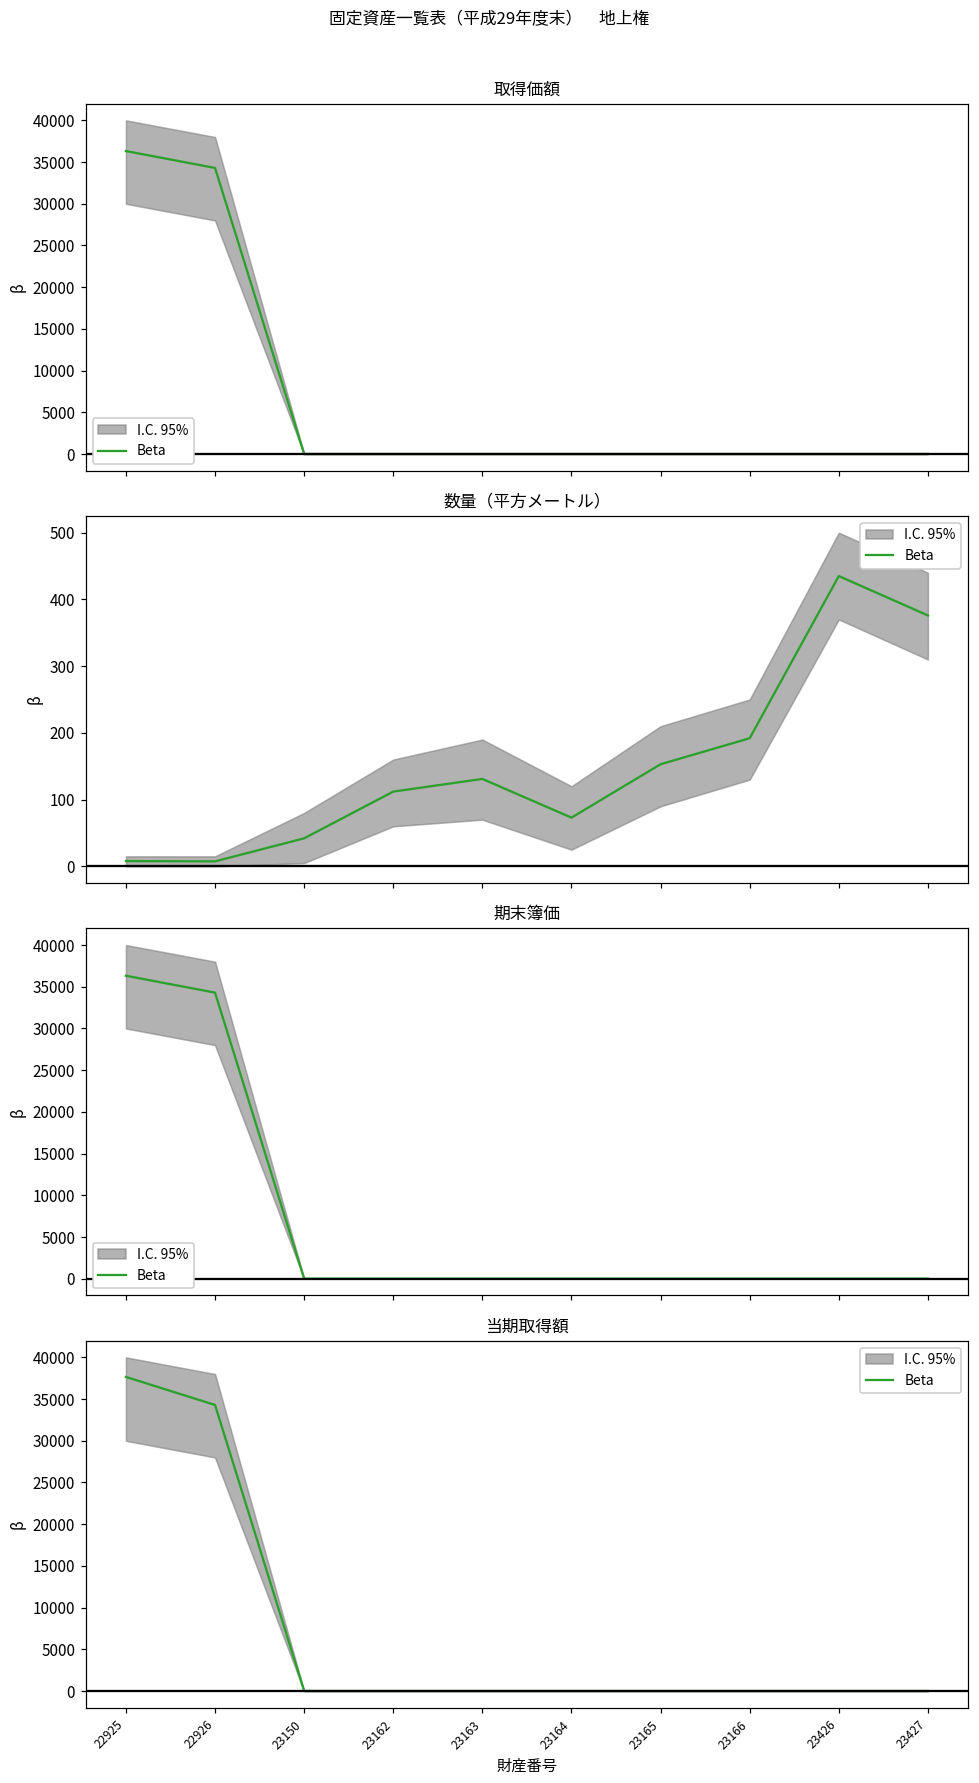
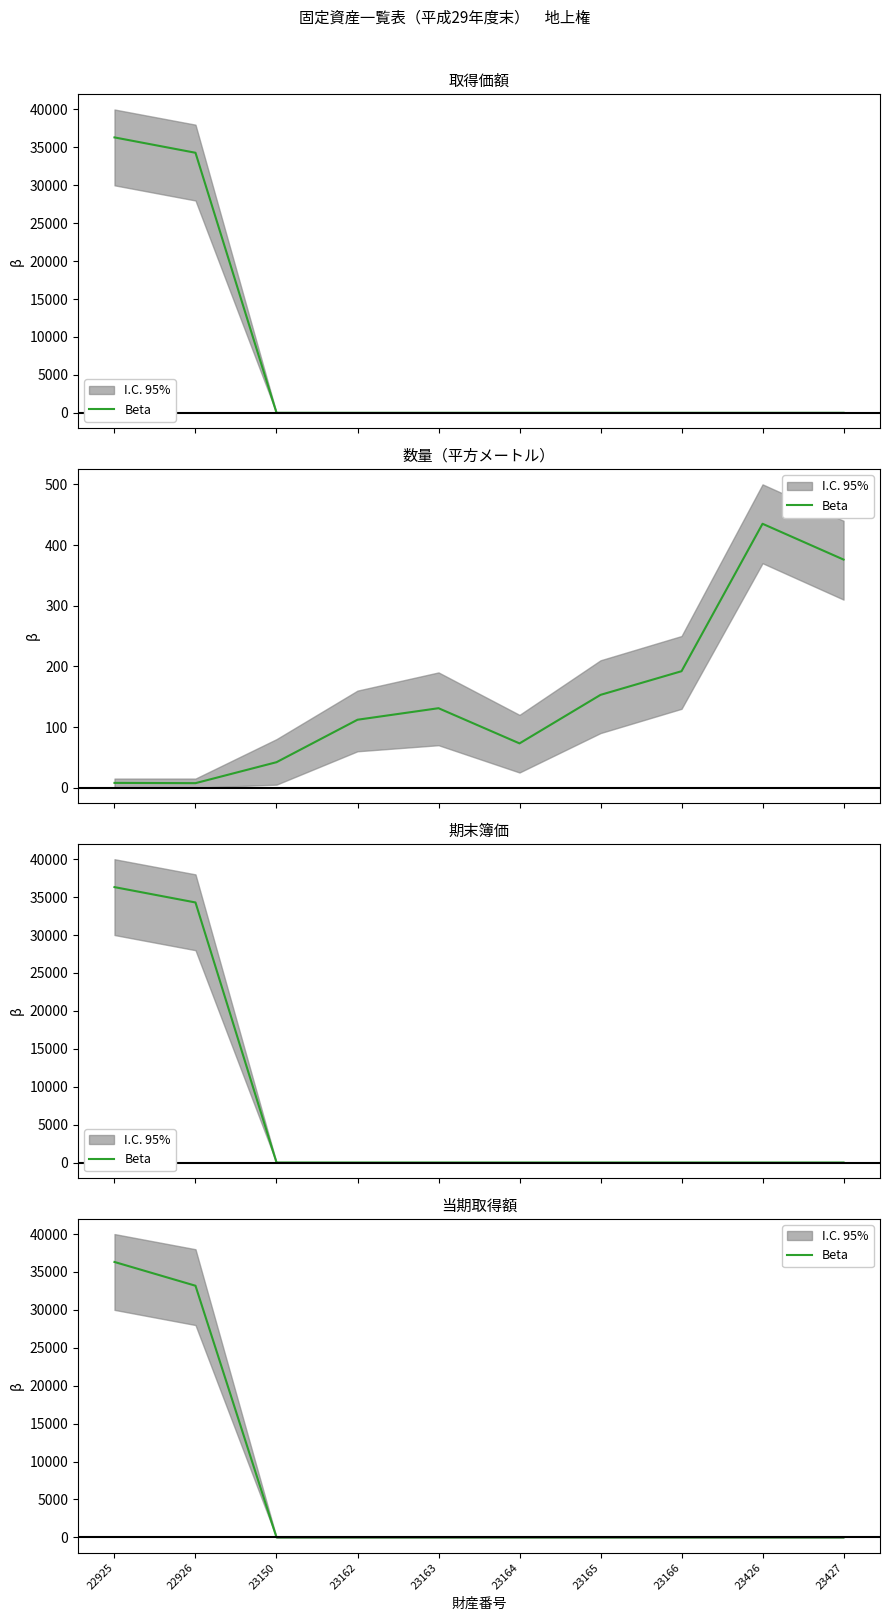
当期取得額, Beta, 22925: 38000 -> 36000
当期取得額, Beta, 22926: 34000 -> 33000
